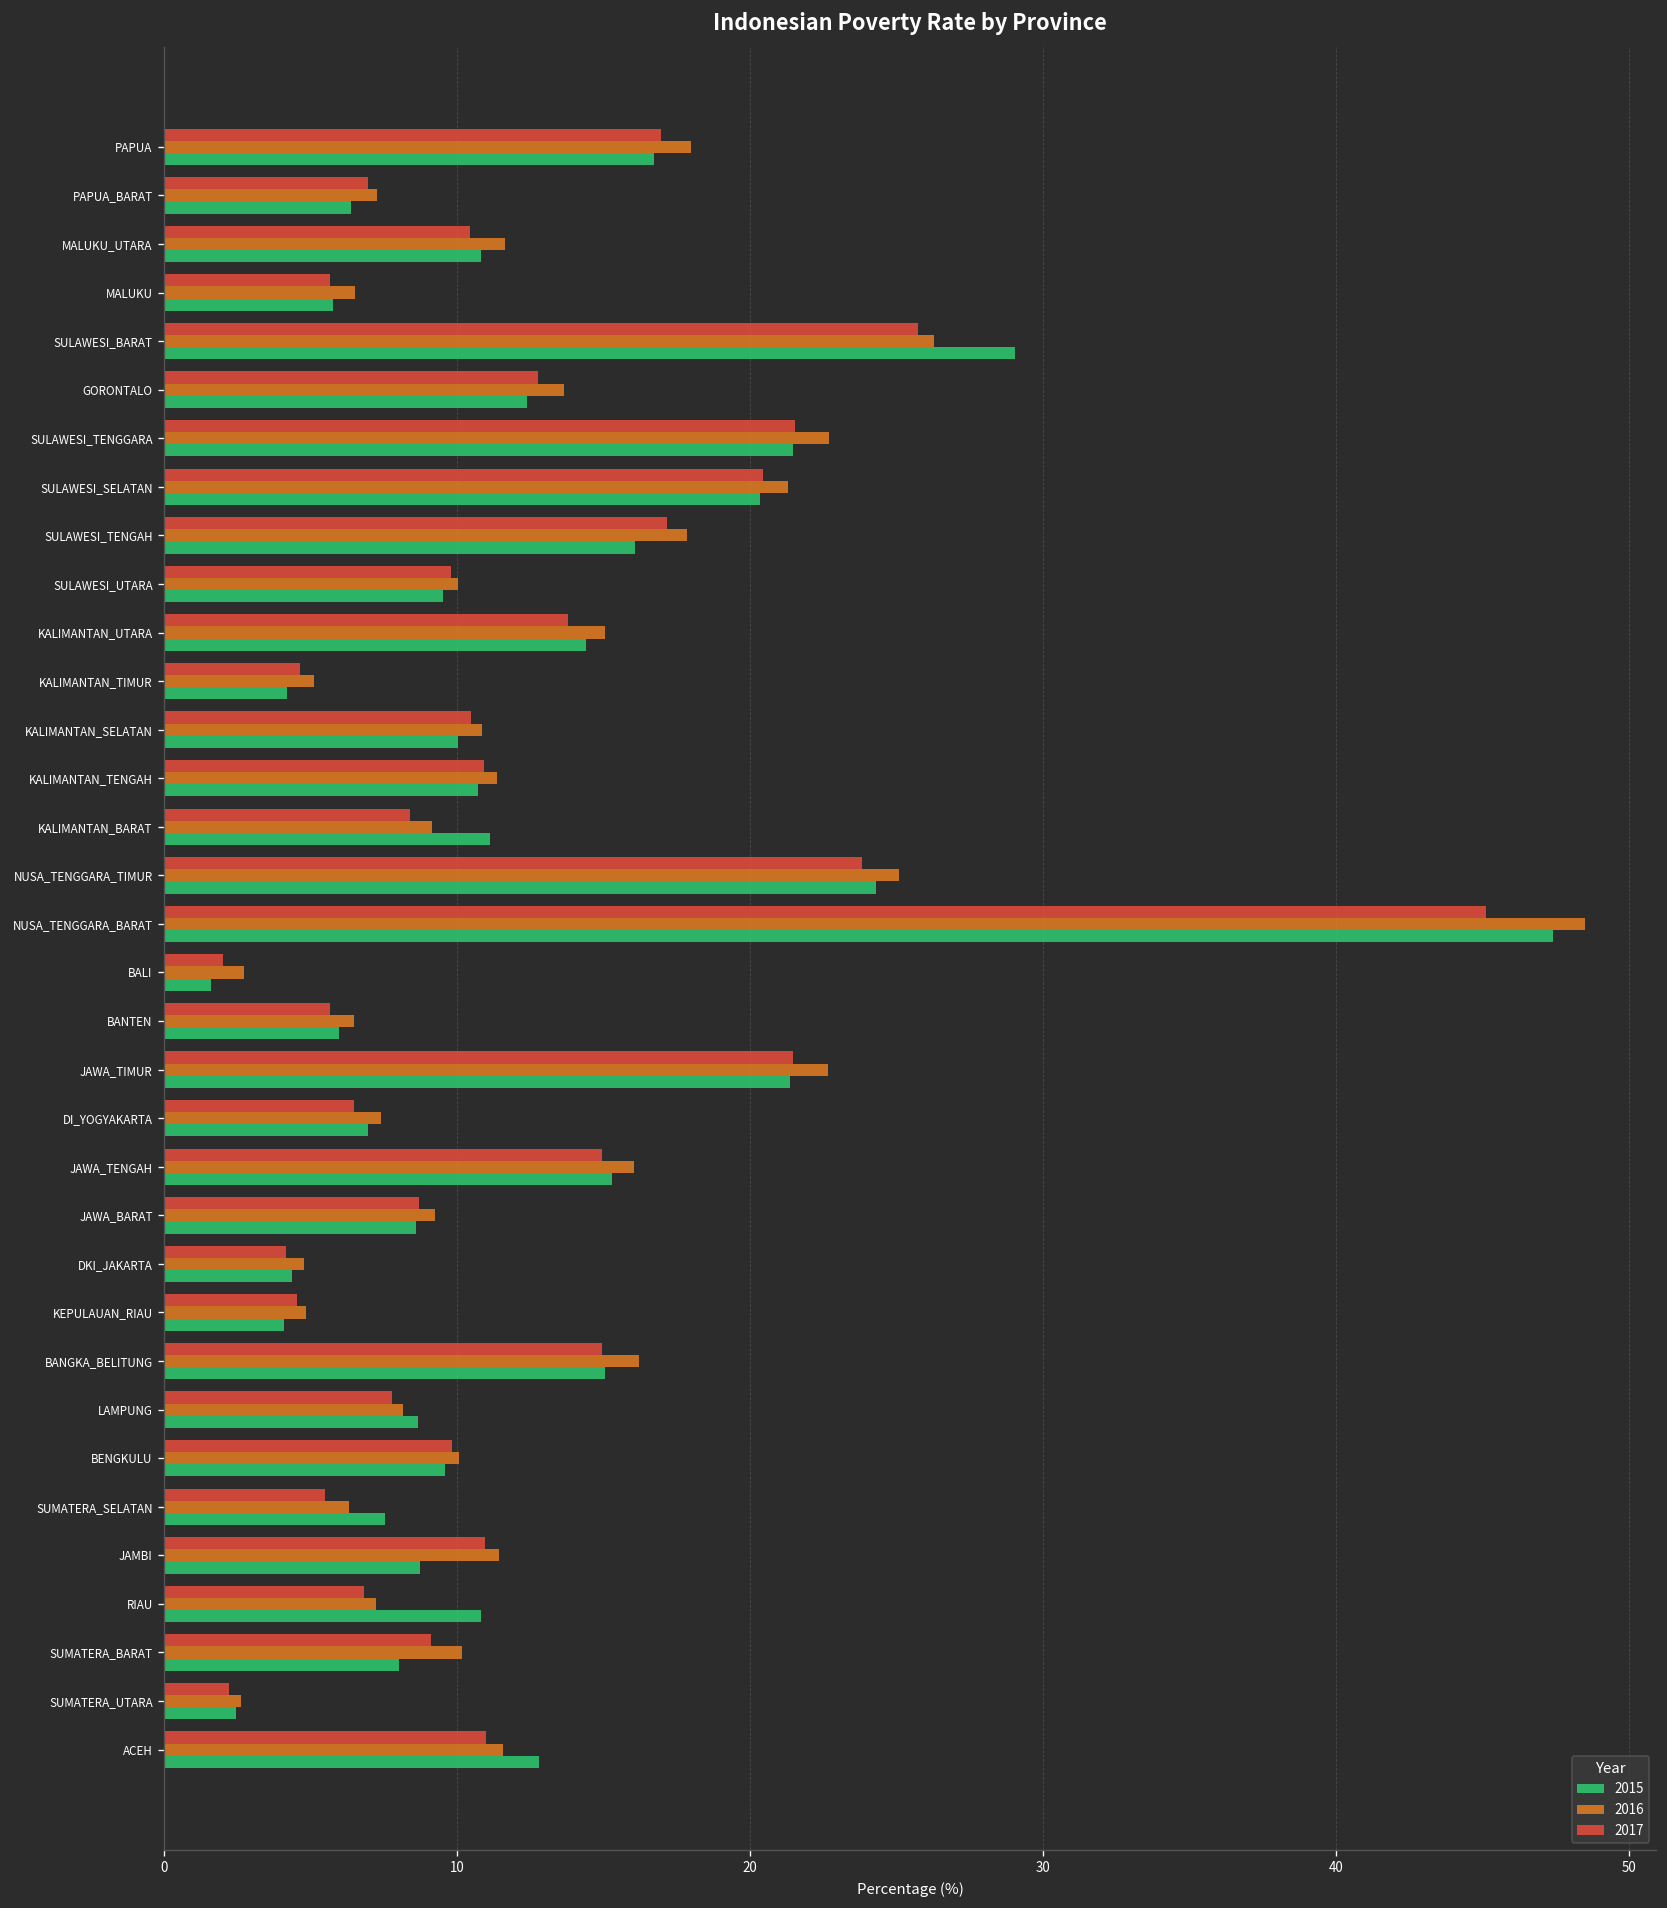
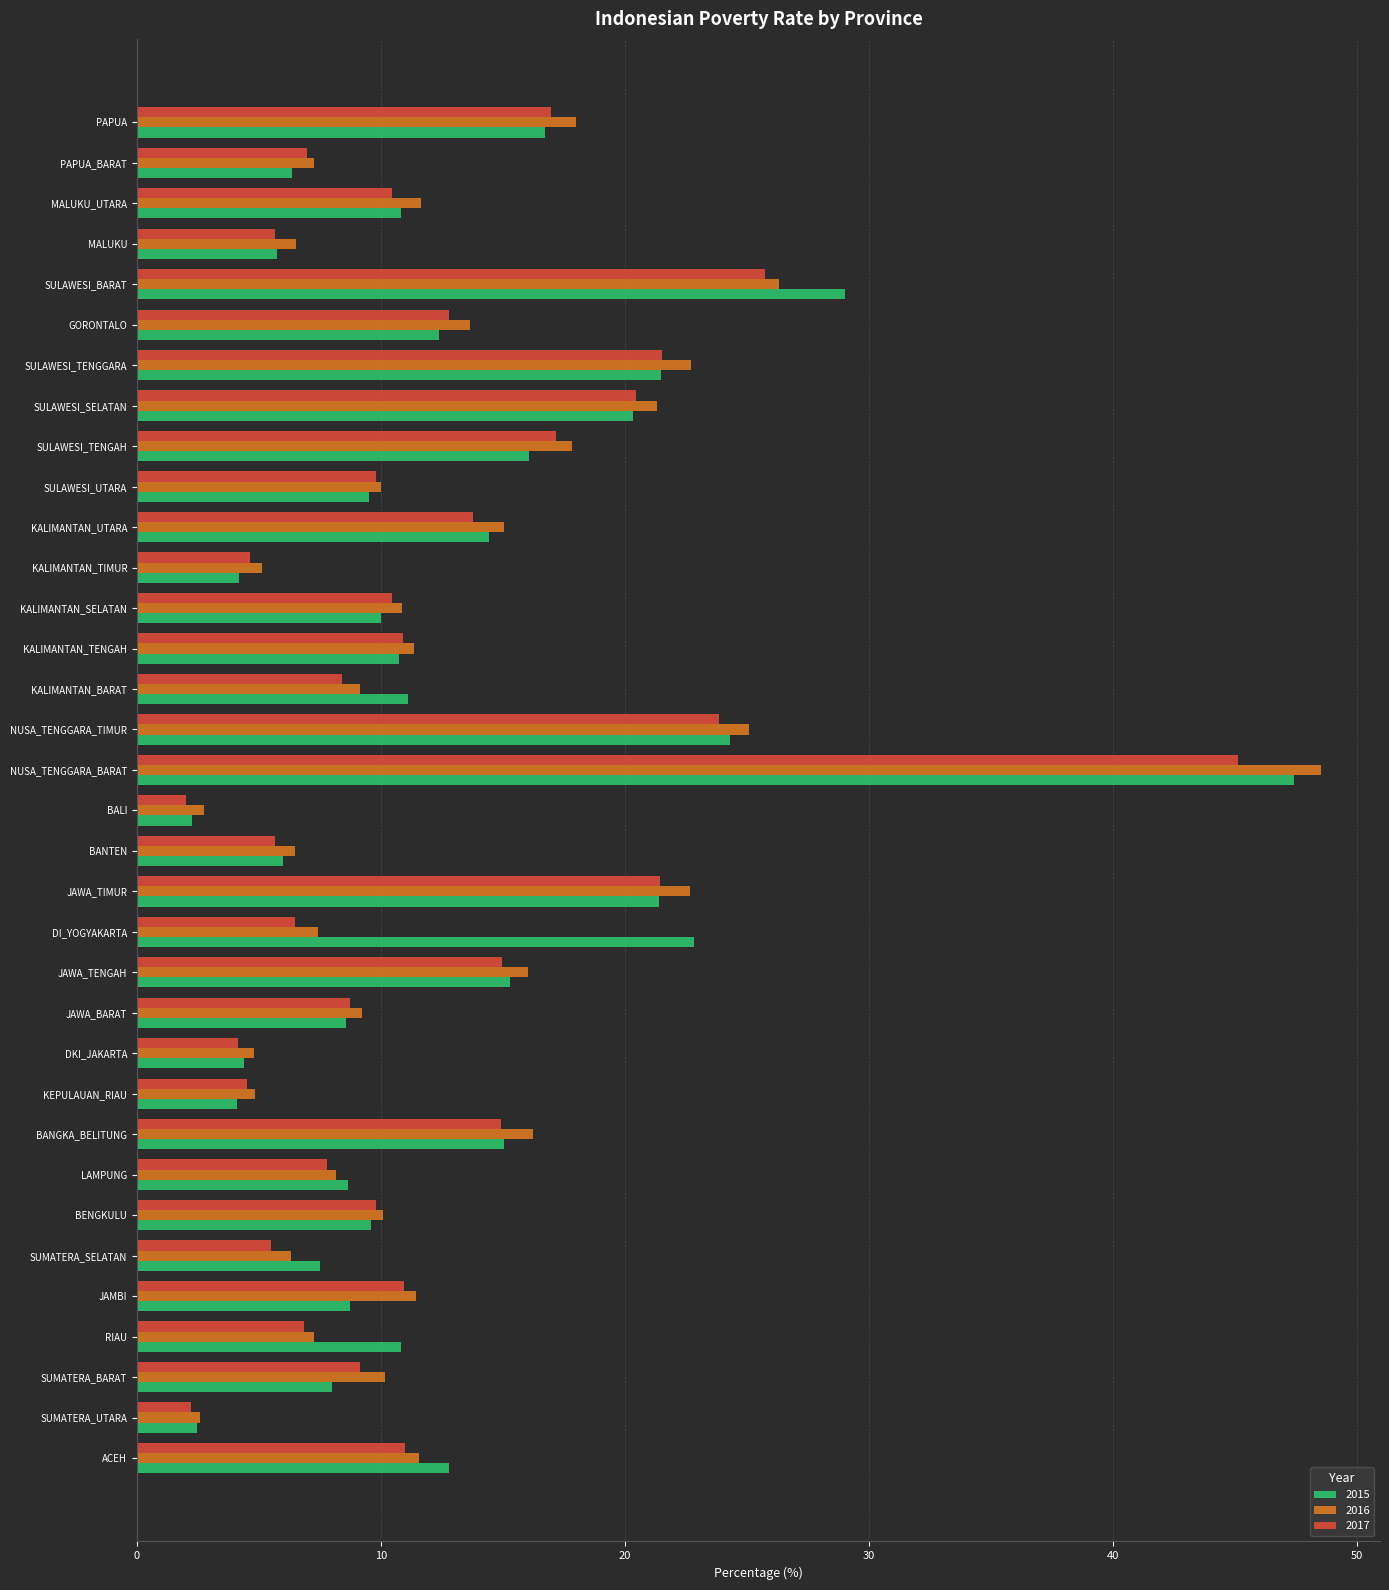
2015, BALI: 1.6 -> 2.3
2015, DI_YOGYAKARTA: 7.0 -> 22.8
